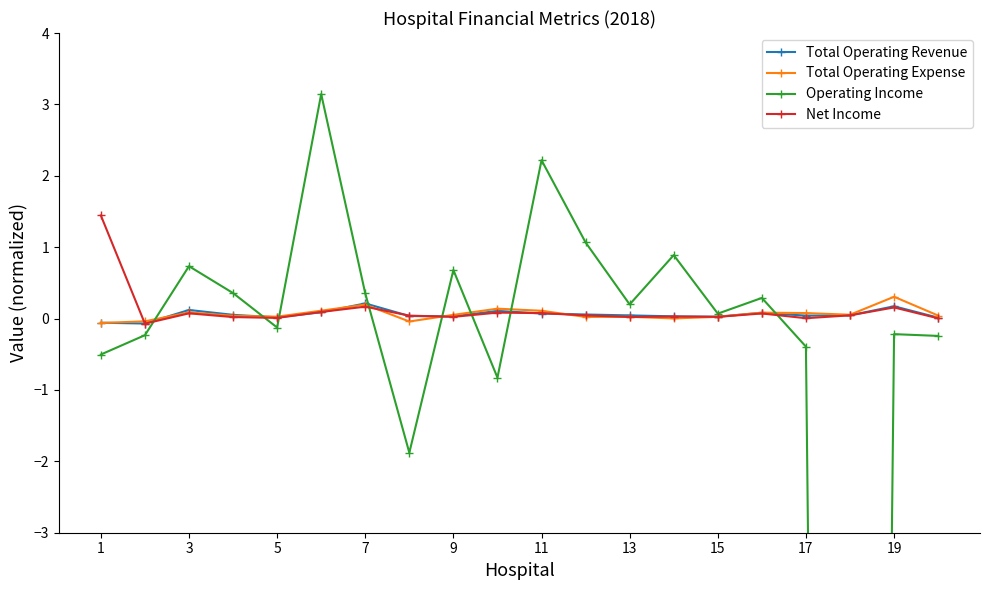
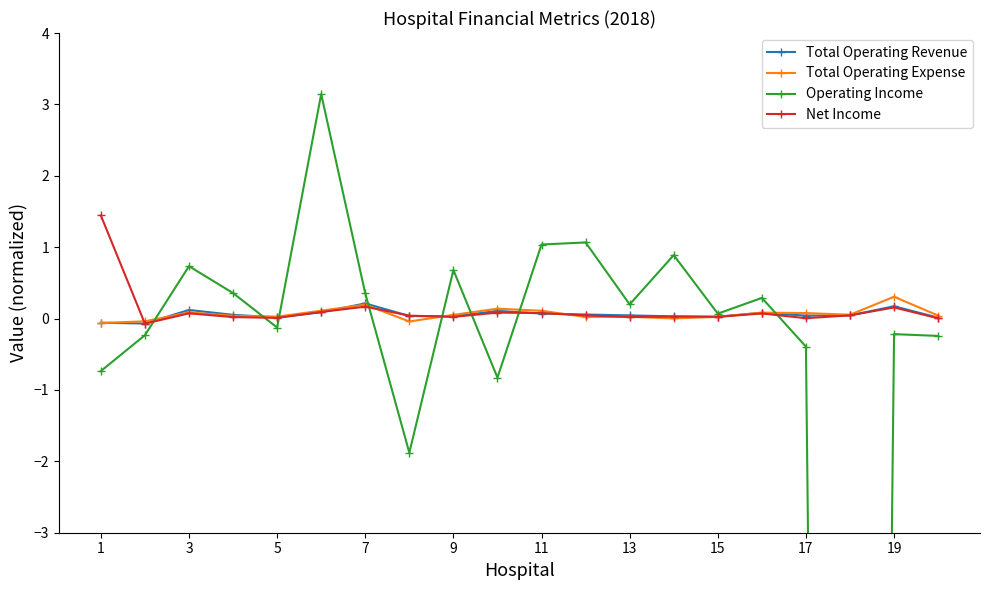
Operating Income, 1: -0.5 -> -0.7
Operating Income, 11: 2.2 -> 1.0
